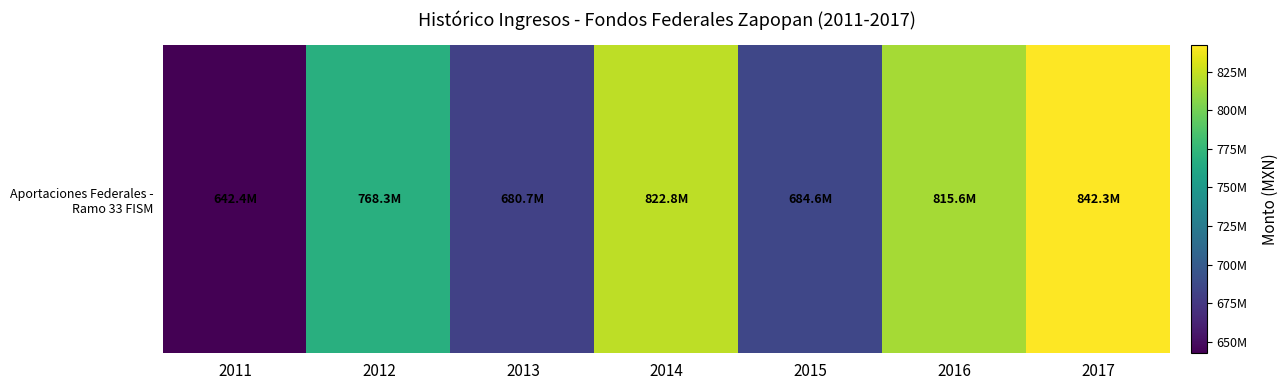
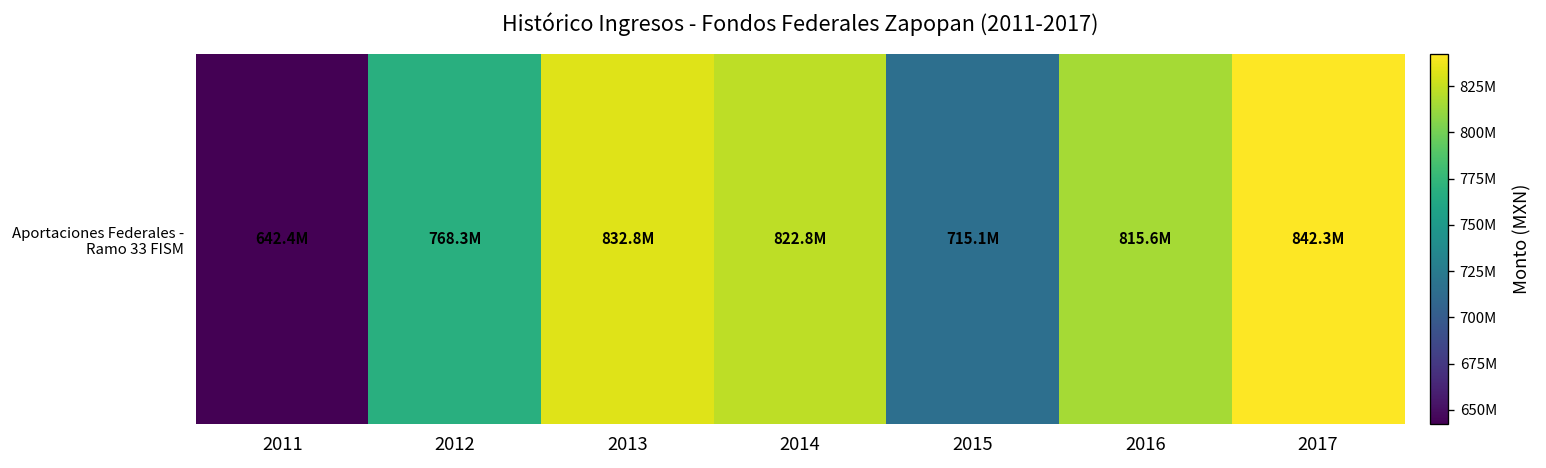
Aportaciones Federales - Ramo 33 FISM, 2013: 680.7M -> 832.8M
Aportaciones Federales - Ramo 33 FISM, 2015: 684.6M -> 715.1M
